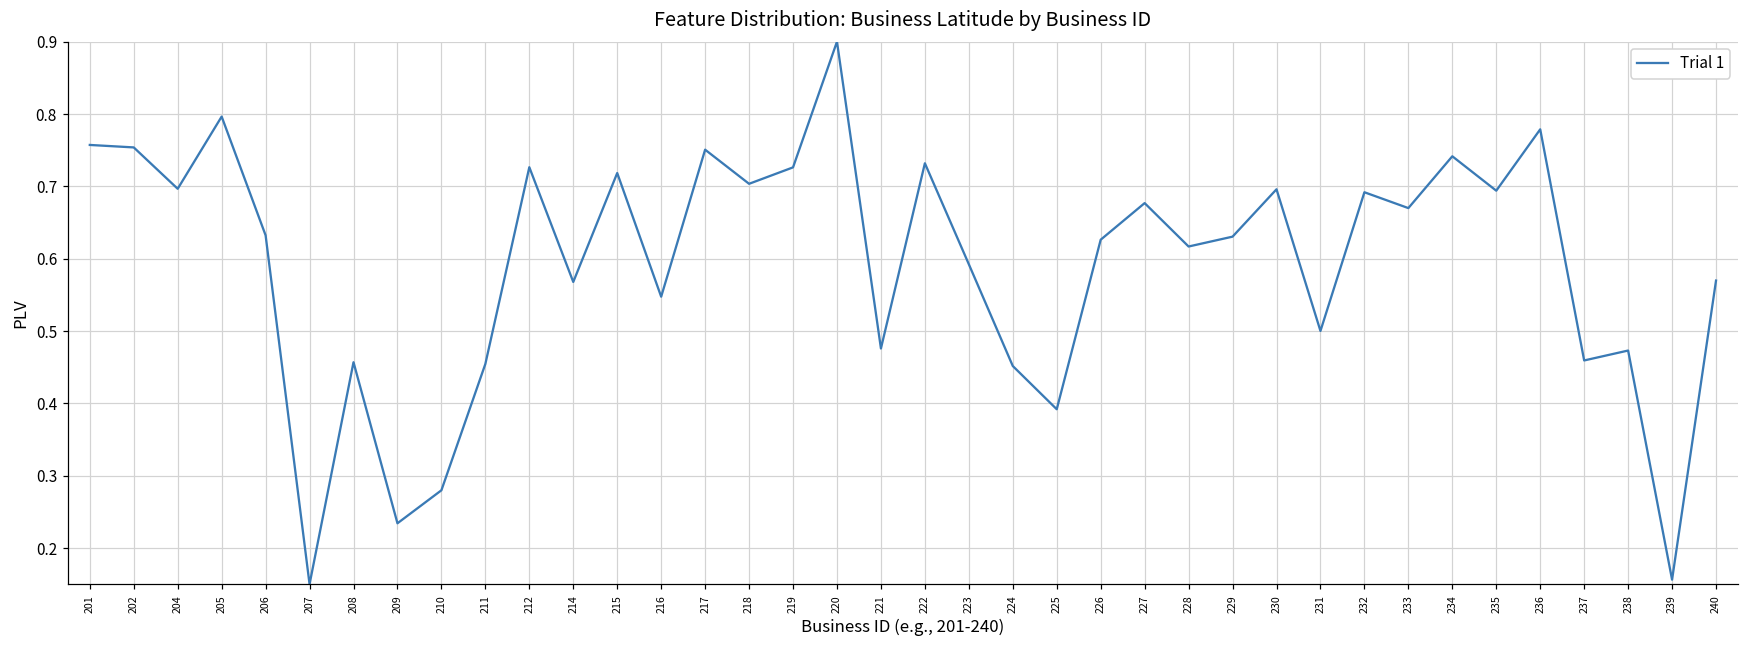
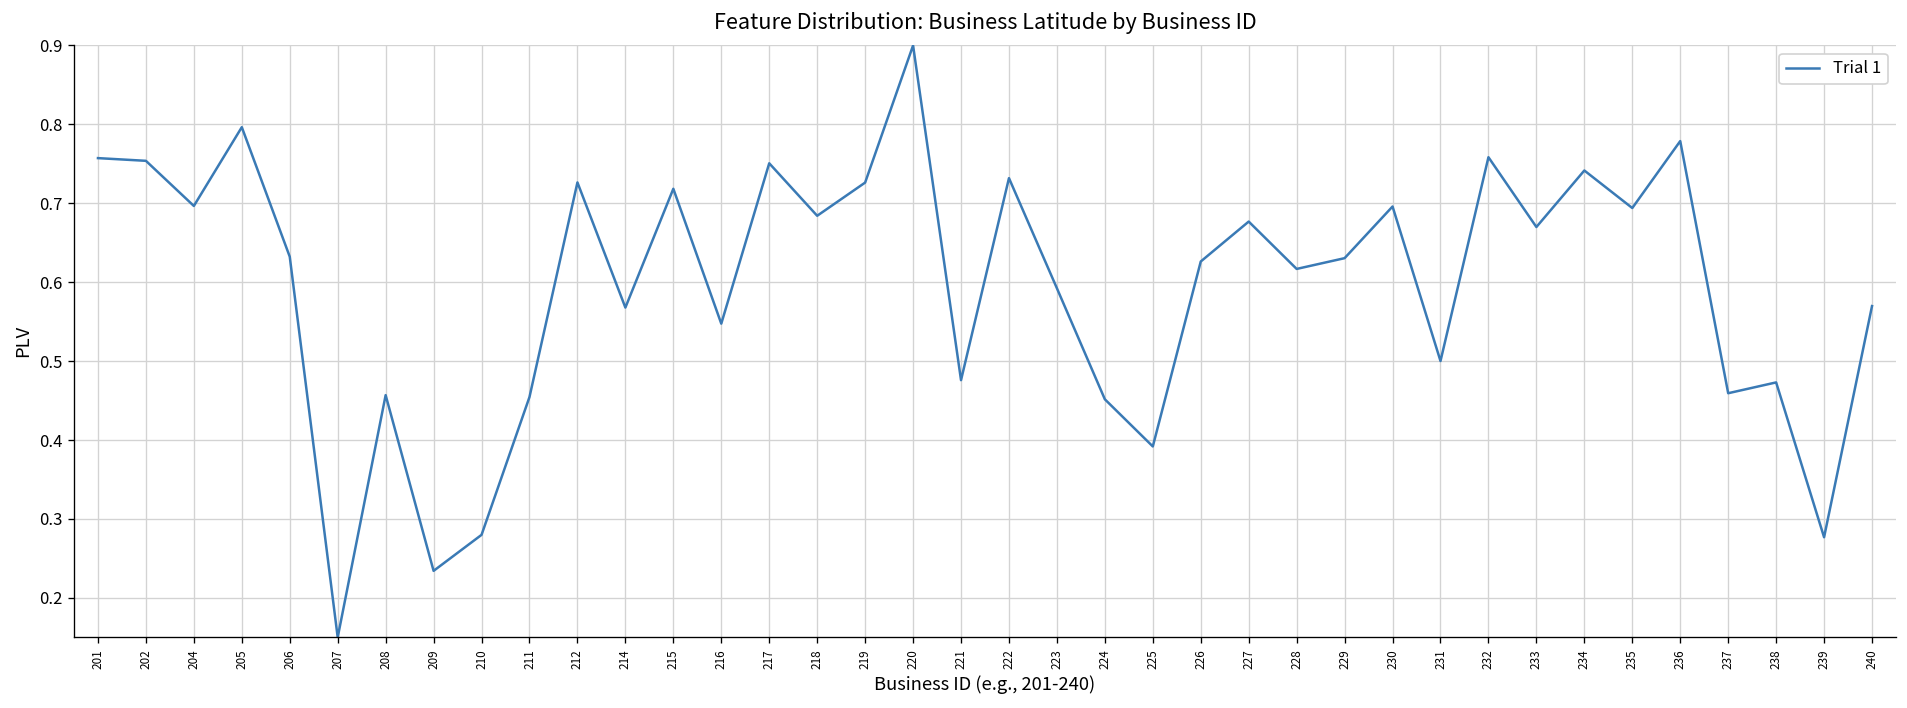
218: 0.70 -> 0.68
232: 0.69 -> 0.76
239: 0.16 -> 0.28
